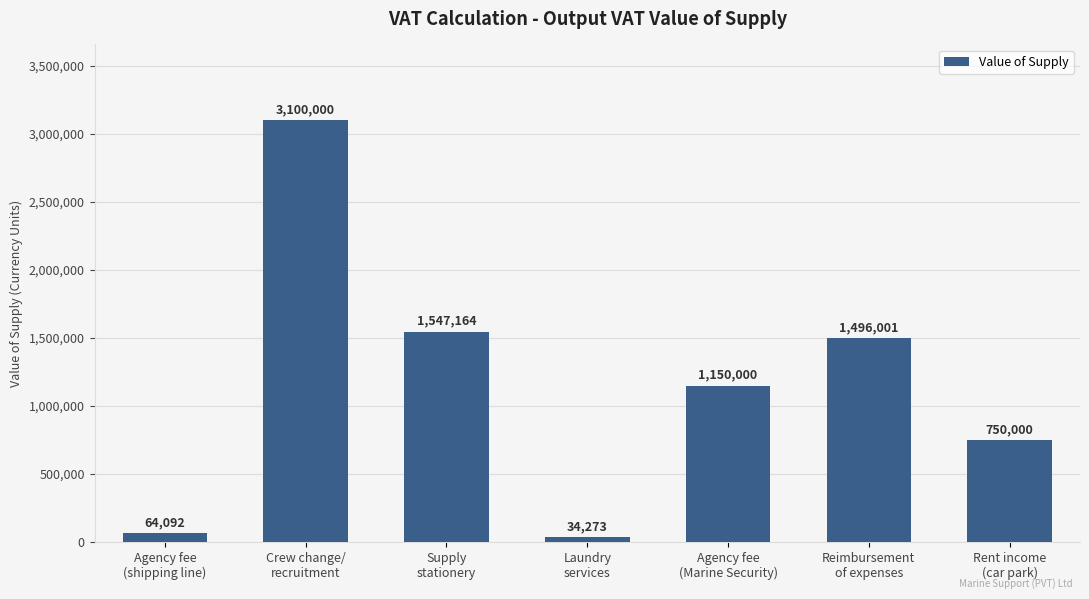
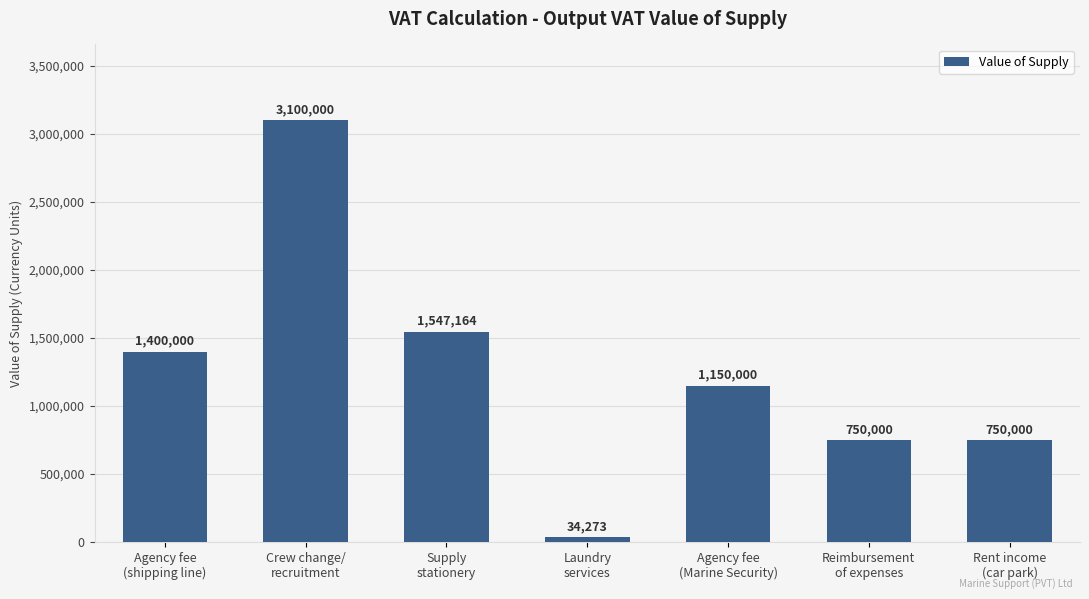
Agency fee (shipping line): 64,092 -> 1,400,000
Reimbursement of expenses: 1,496,001 -> 750,000
